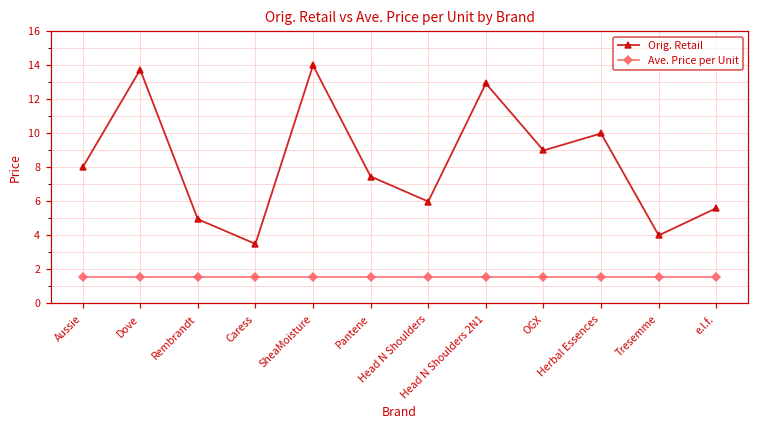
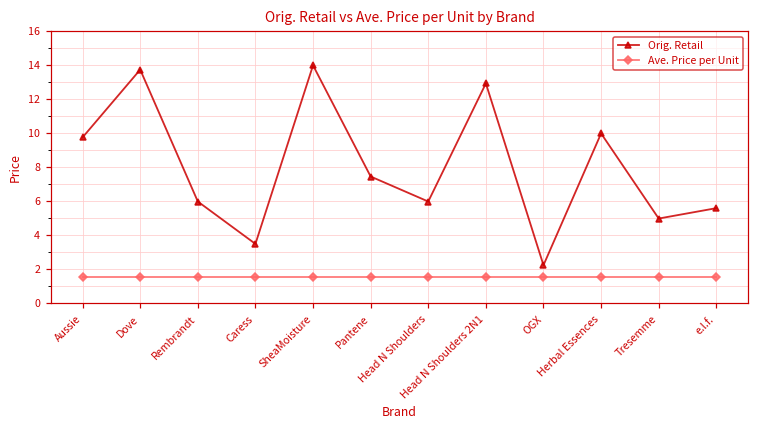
Orig. Retail, Aussie: 8.0 -> 9.8
Orig. Retail, Rembrandt: 5.0 -> 6.0
Orig. Retail, OGX: 9.0 -> 2.3
Orig. Retail, Tresemme: 4.0 -> 5.0
